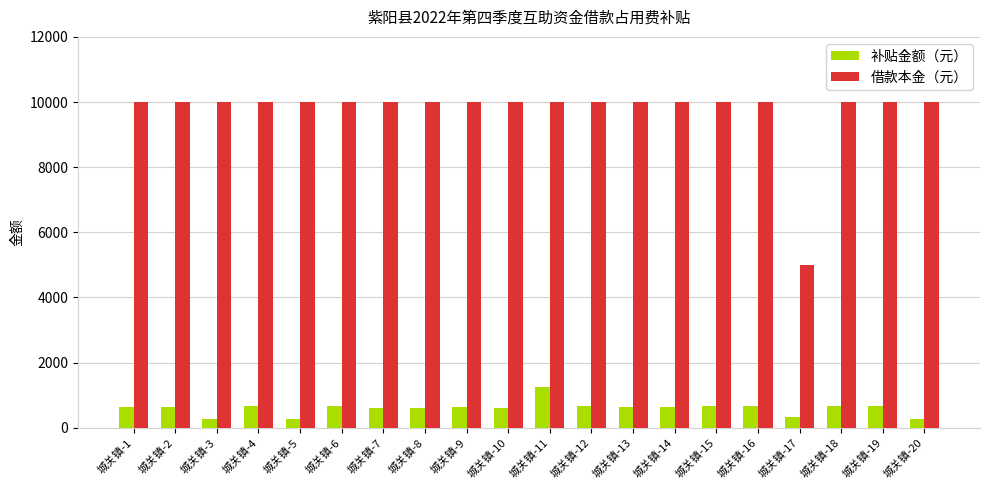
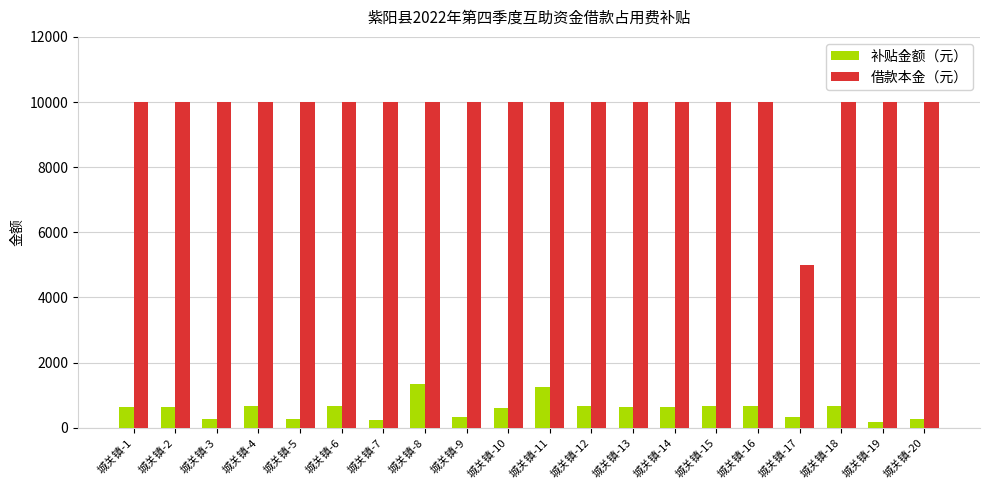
补贴金额（元）, 城关镇-7: 600 -> 200
补贴金额（元）, 城关镇-8: 600 -> 1400
补贴金额（元）, 城关镇-9: 600 -> 300
补贴金额（元）, 城关镇-19: 700 -> 200
